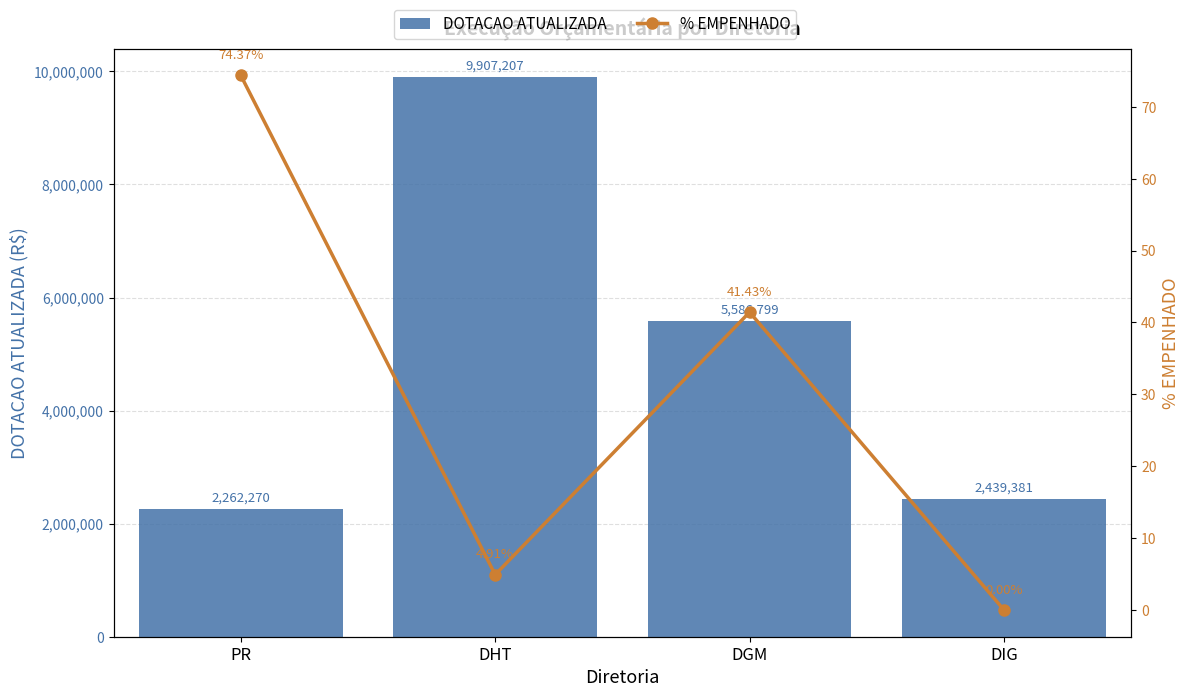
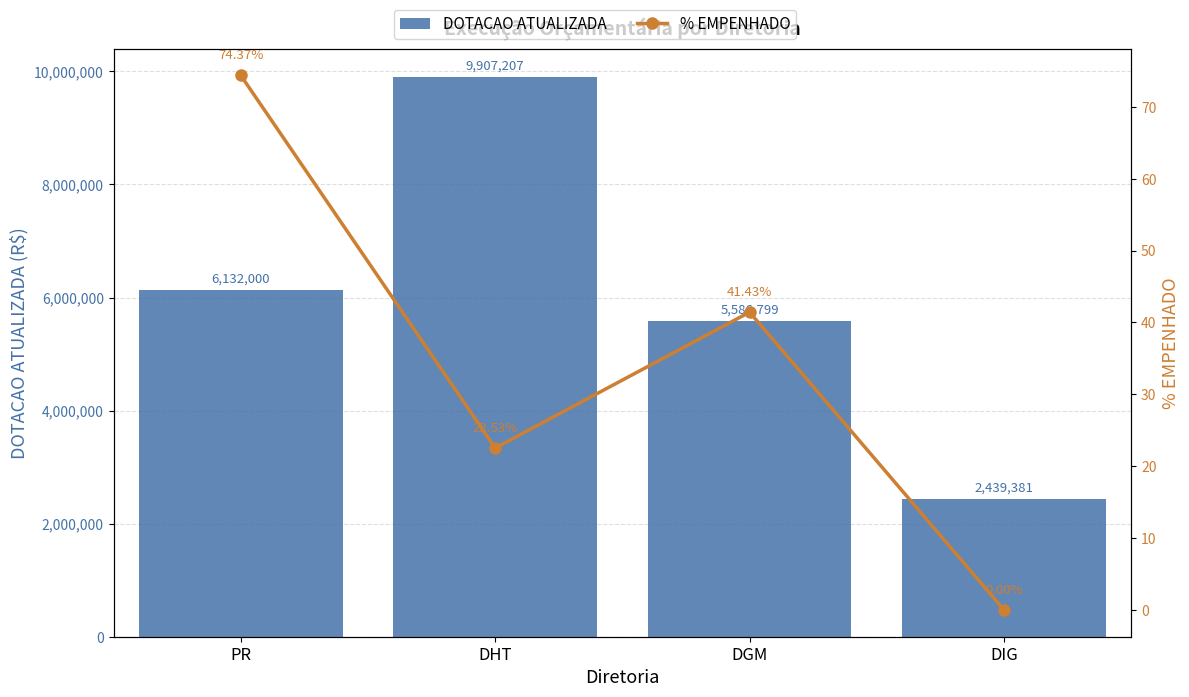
DOTACAO ATUALIZADA, PR: 2,262,270 -> 6,132,000
% EMPENHADO, DHT: 4.91% -> 22.53%
